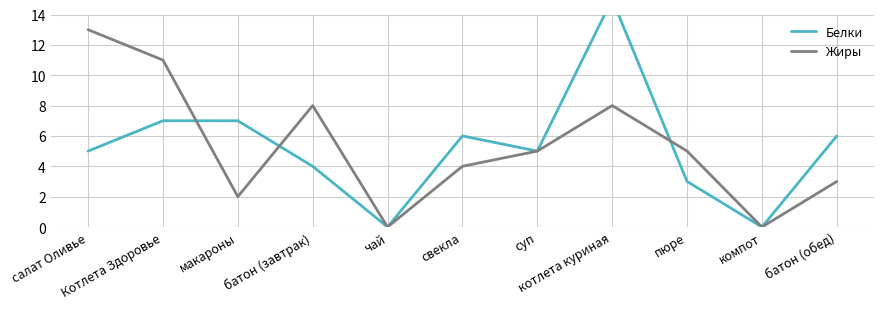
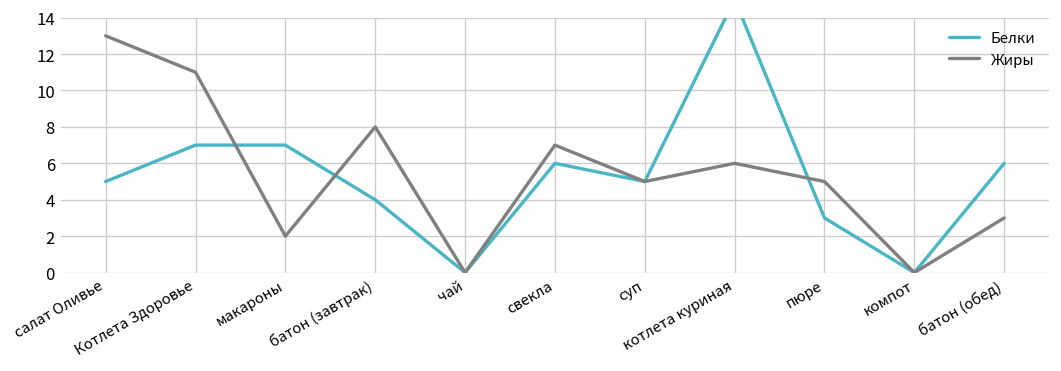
Жиры, свекла: 4 -> 7
Жиры, котлета куриная: 8 -> 6
